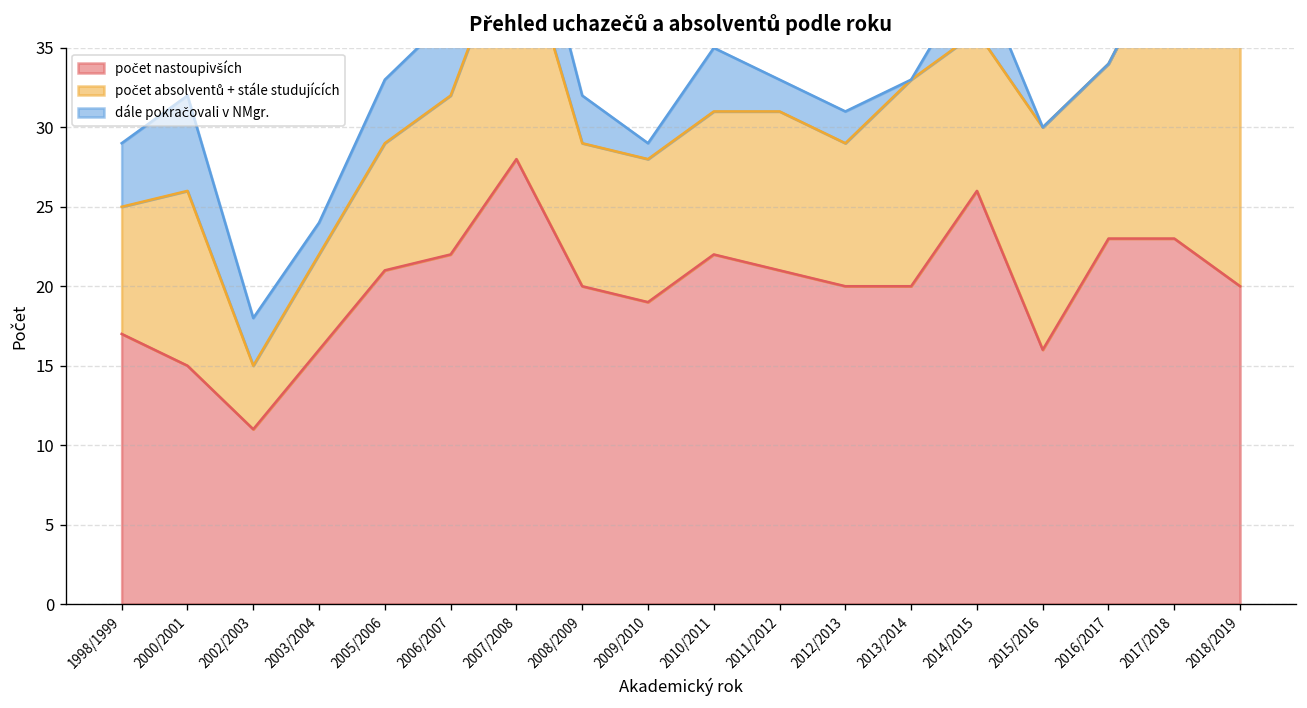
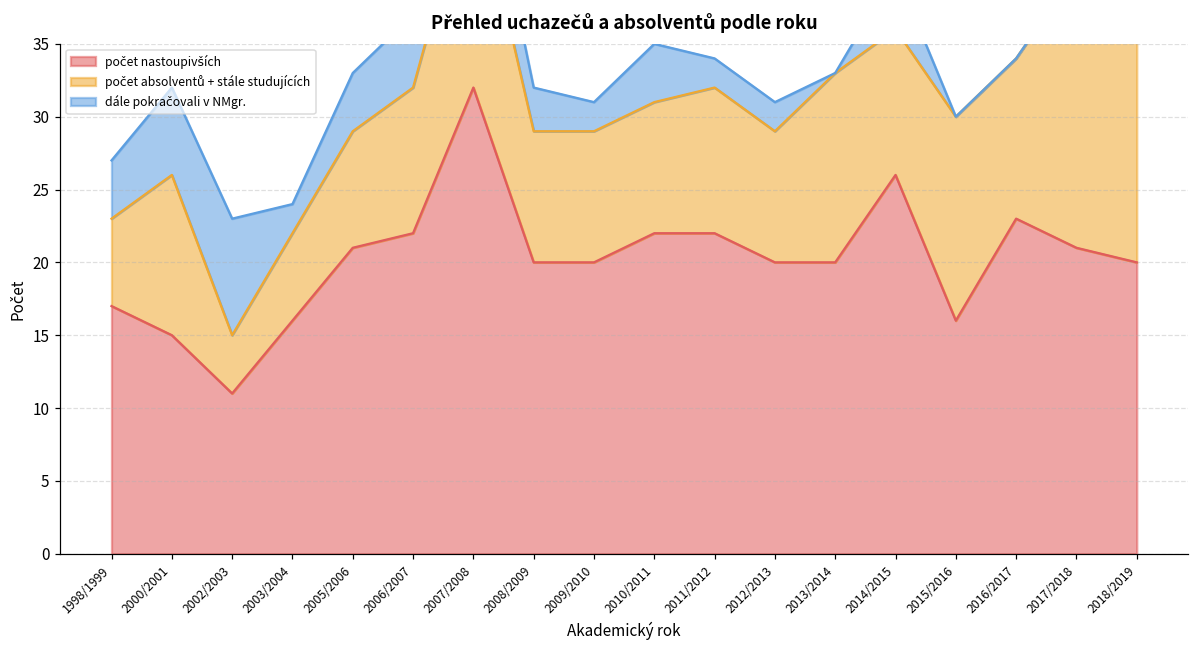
počet absolventů + stále studujících, 1998/1999: 8 -> 6
dále pokračovali v NMgr., 2002/2003: 3 -> 8
počet nastoupivších, 2007/2008: 28 -> 32
počet nastoupivších, 2009/2010: 19 -> 20
dále pokračovali v NMgr., 2009/2010: 1 -> 2
počet nastoupivších, 2011/2012: 21 -> 22
počet nastoupivších, 2017/2018: 23 -> 21
